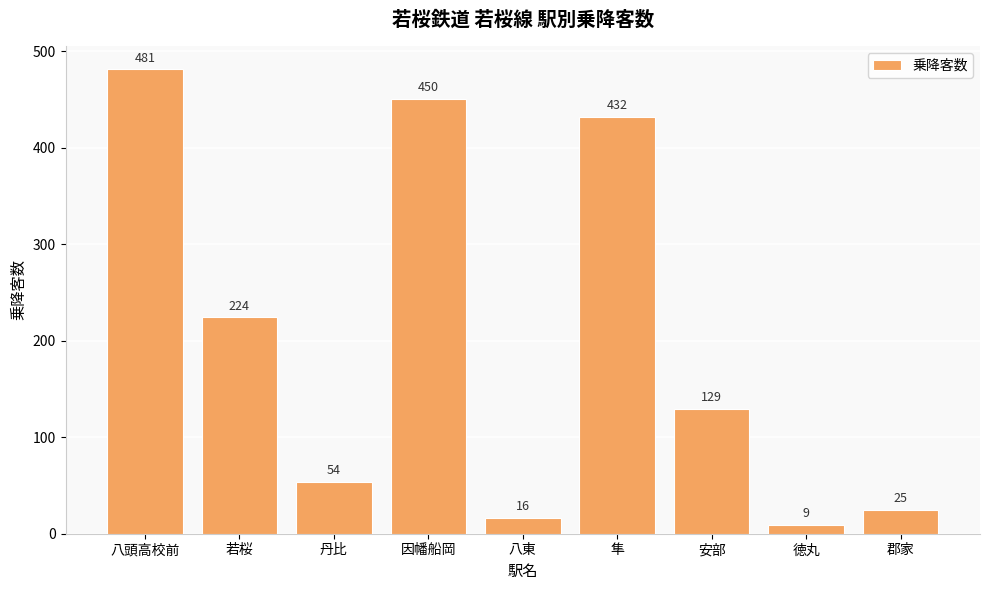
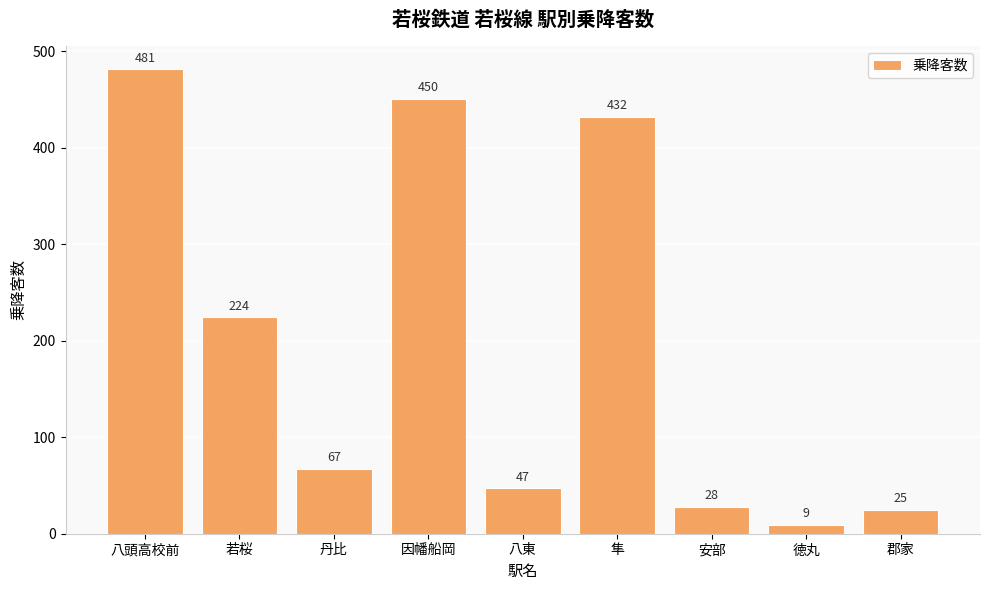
丹比: 54 -> 67
八東: 16 -> 47
安部: 129 -> 28
